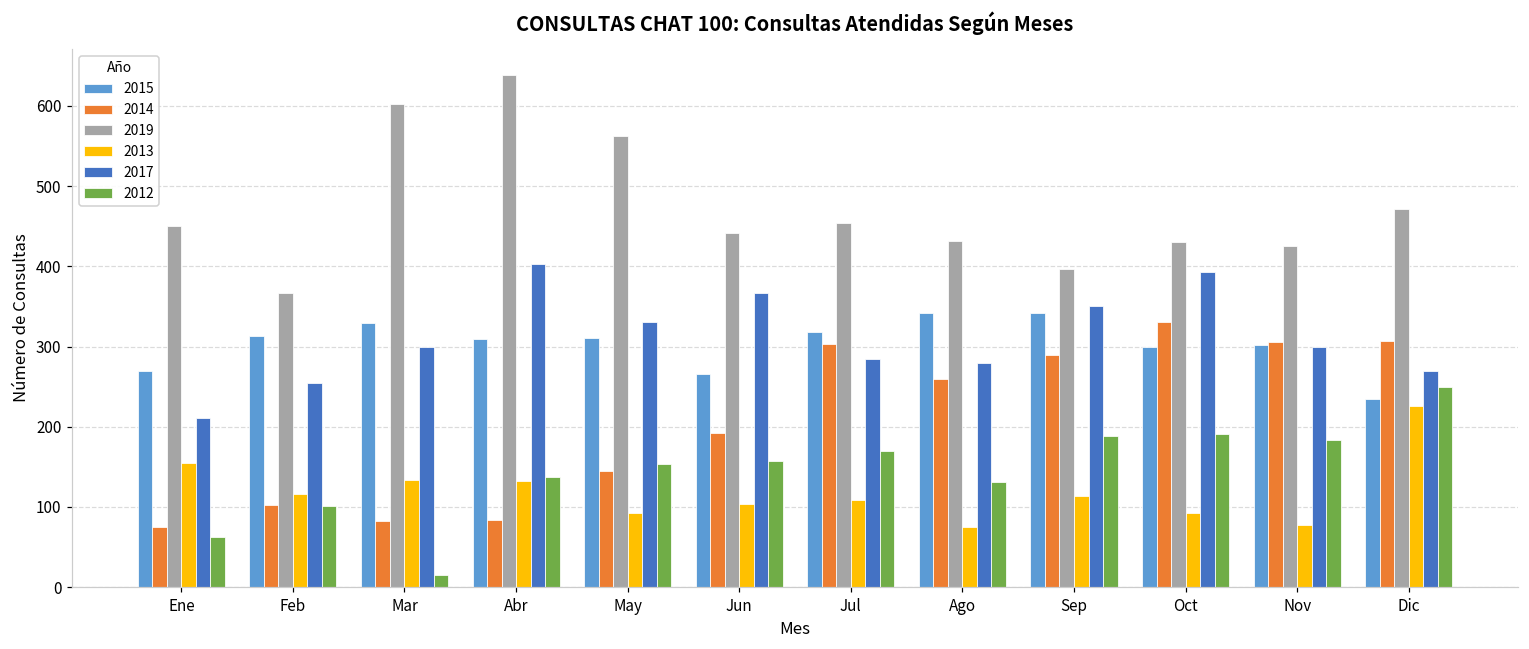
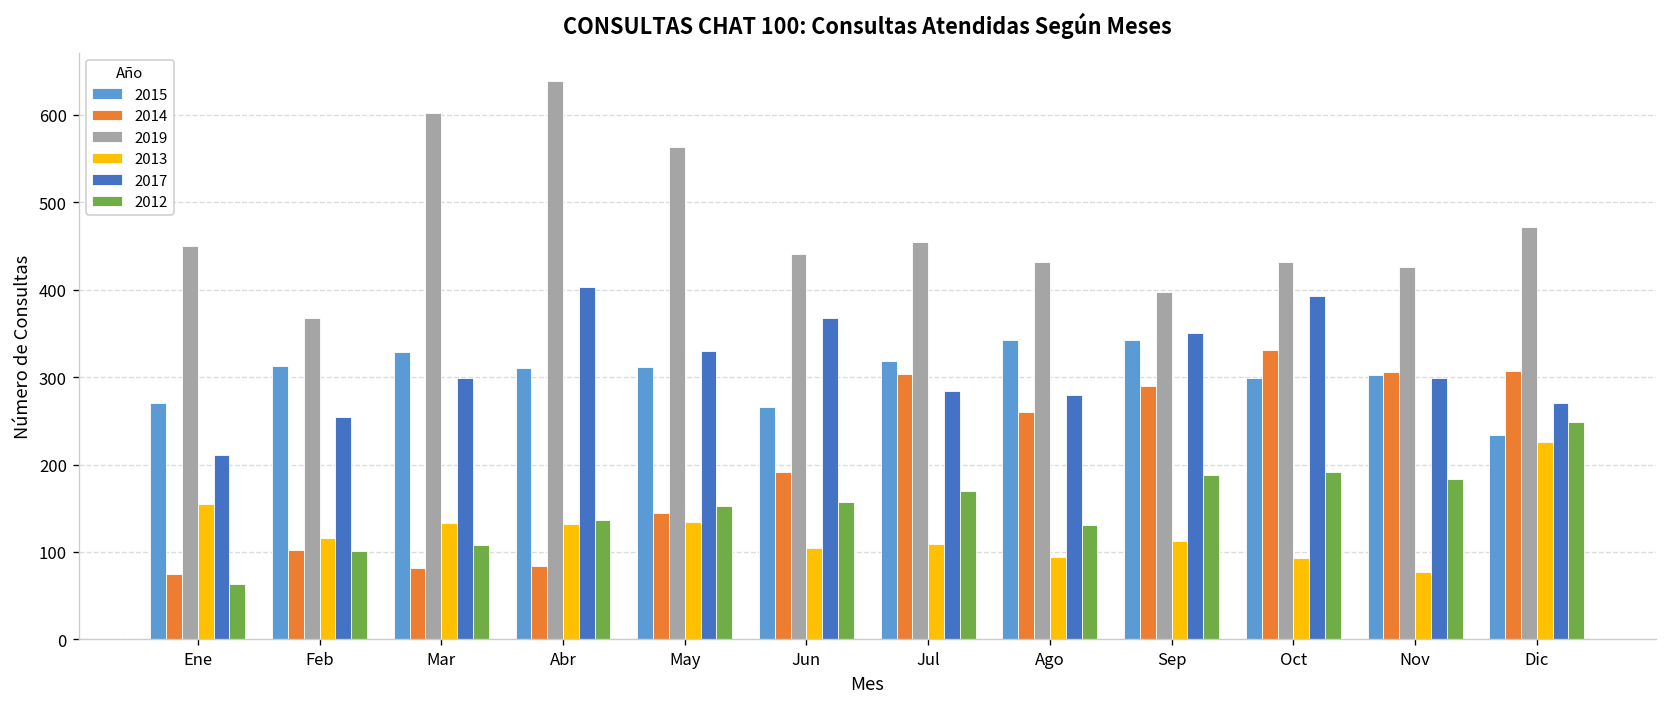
2012, Mar: 20 -> 110
2013, May: 90 -> 130
2013, Ago: 80 -> 90
